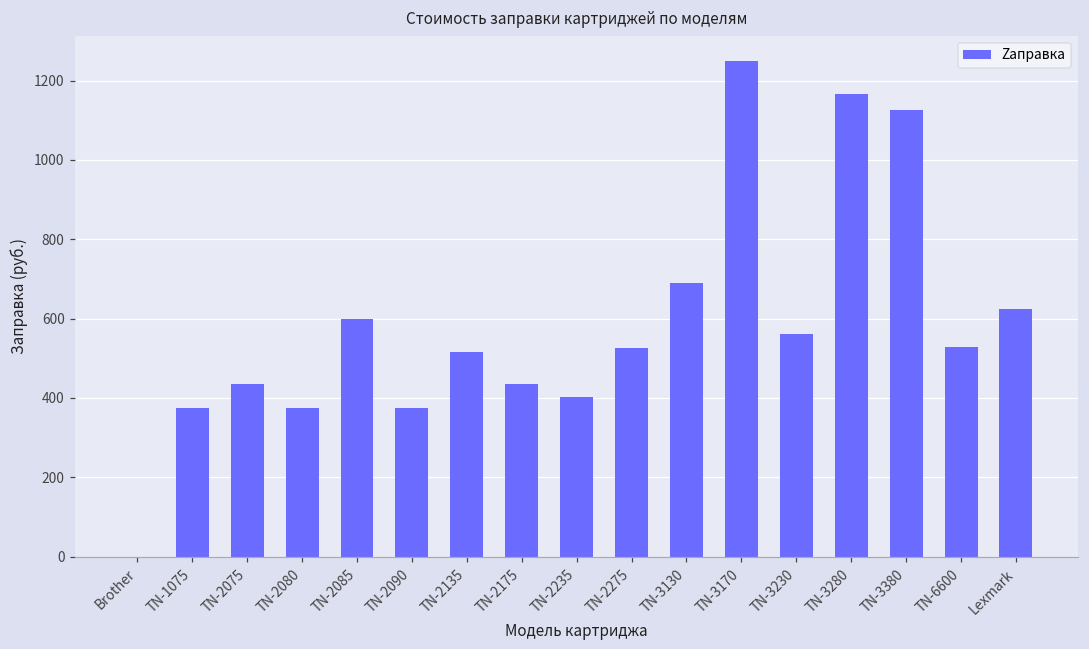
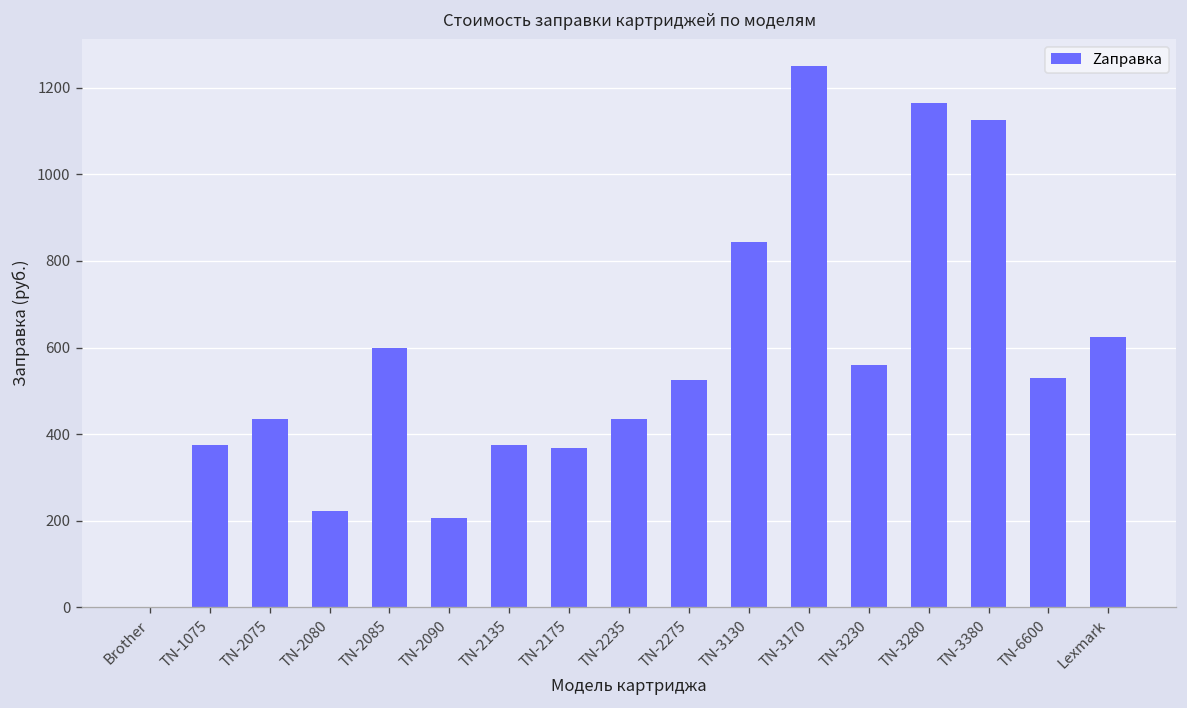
TN-2080: 380 -> 220
TN-2090: 380 -> 210
TN-2135: 520 -> 380
TN-2175: 440 -> 370
TN-2235: 400 -> 440
TN-3130: 690 -> 840
